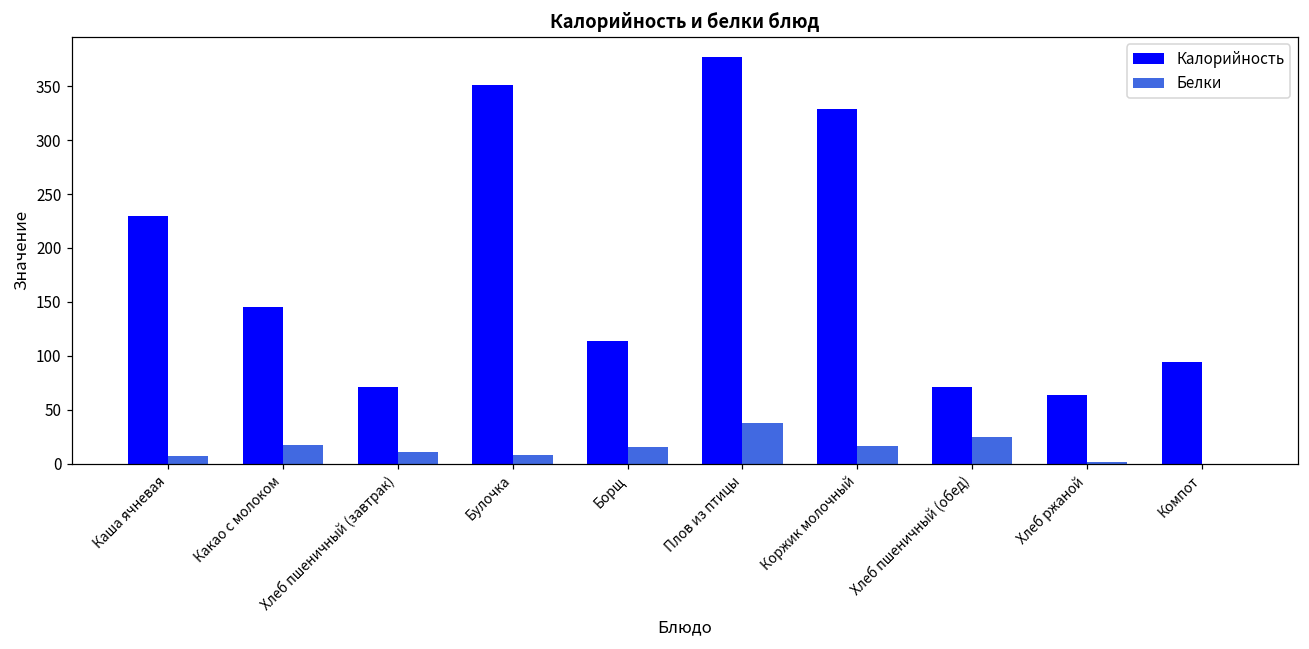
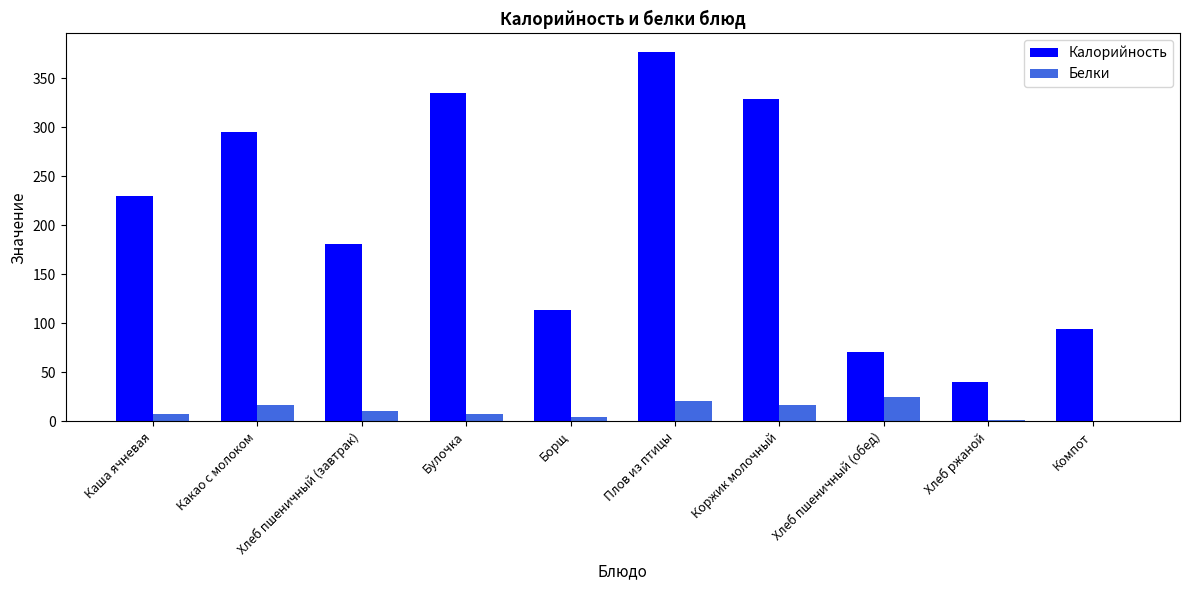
Калорийность, Какао с молоком: 150 -> 300
Калорийность, Хлеб пшеничный (завтрак): 70 -> 180
Калорийность, Булочка: 350 -> 340
Белки, Борщ: 20 -> 0
Белки, Плов из птицы: 40 -> 20
Калорийность, Хлеб ржаной: 60 -> 40
